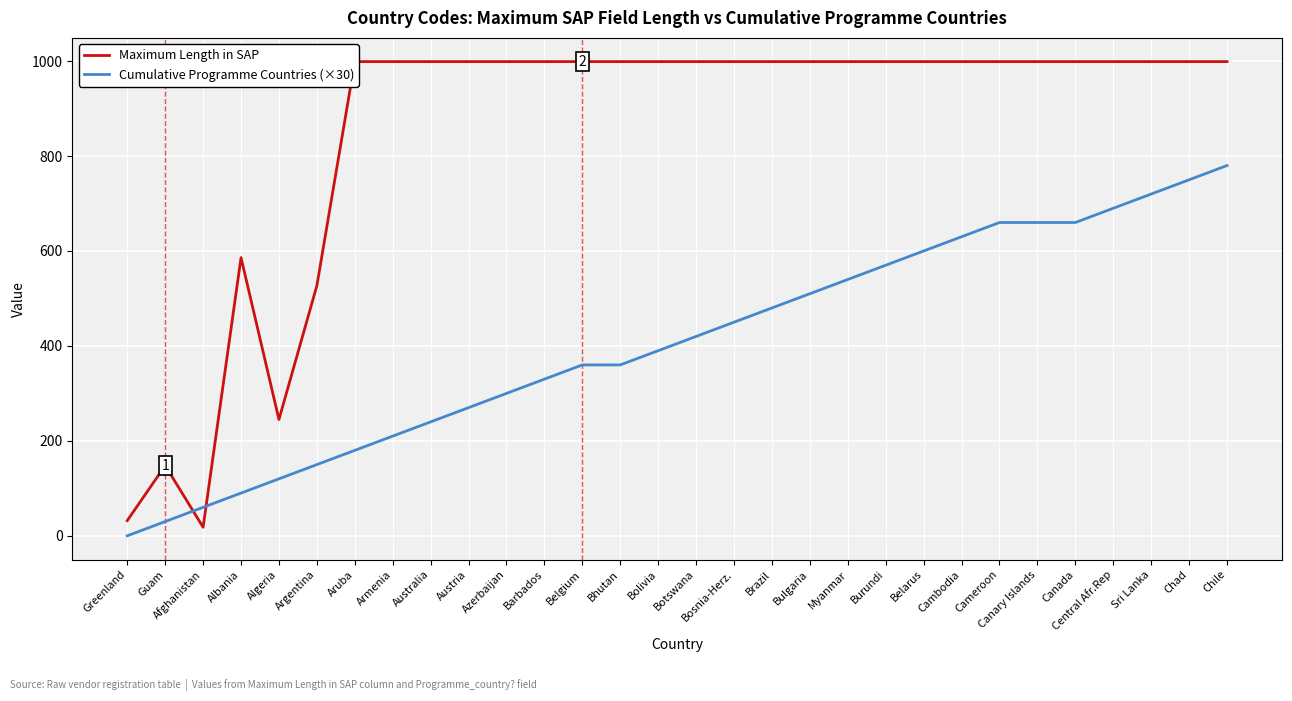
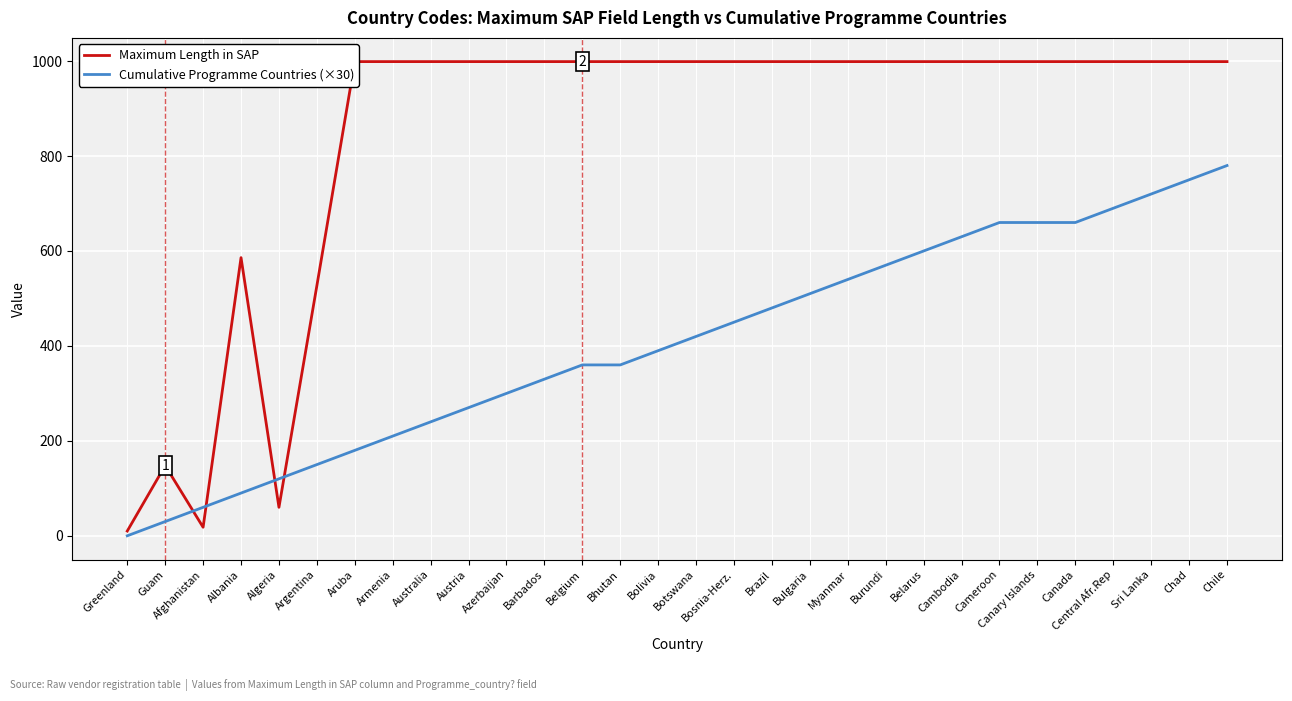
Maximum Length in SAP, Greenland: 30 -> 10
Maximum Length in SAP, Algeria: 250 -> 60
